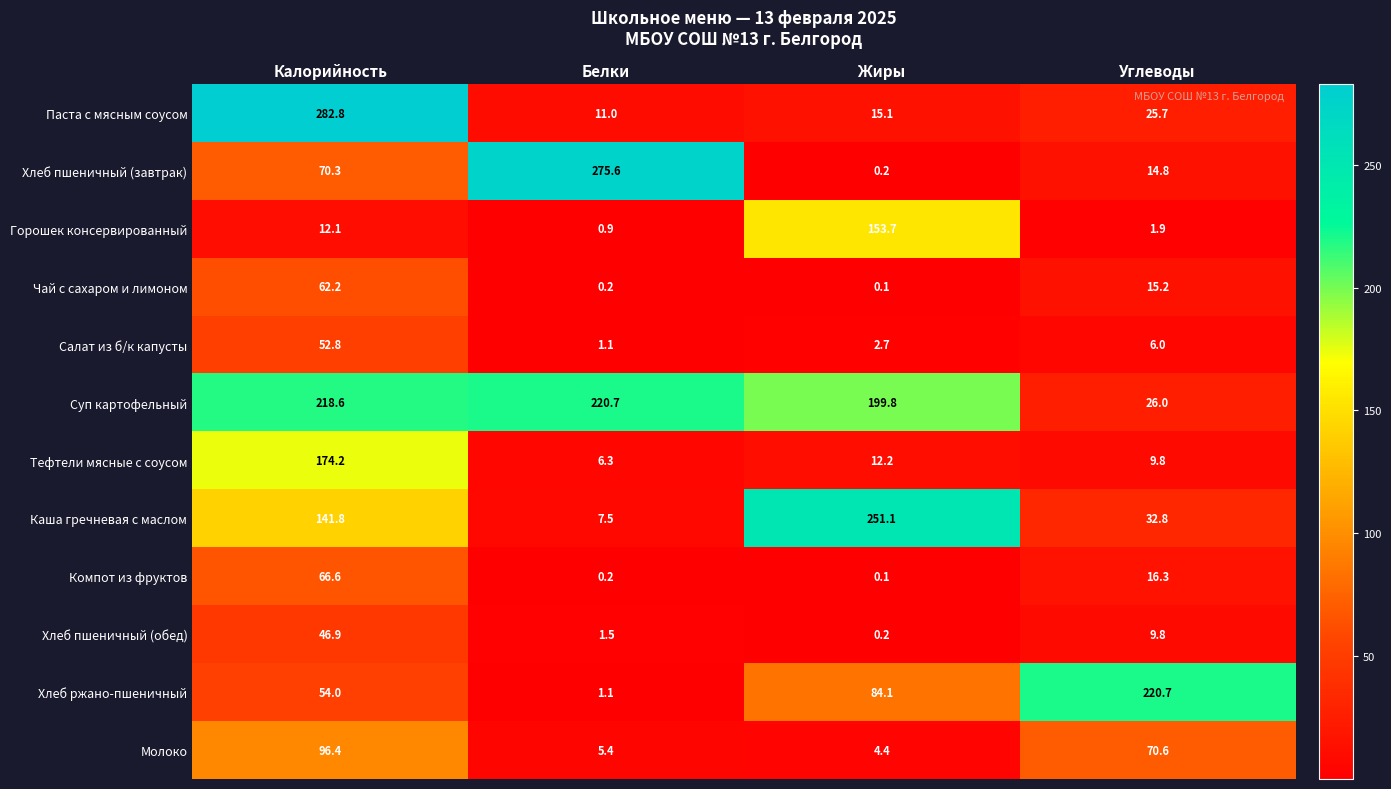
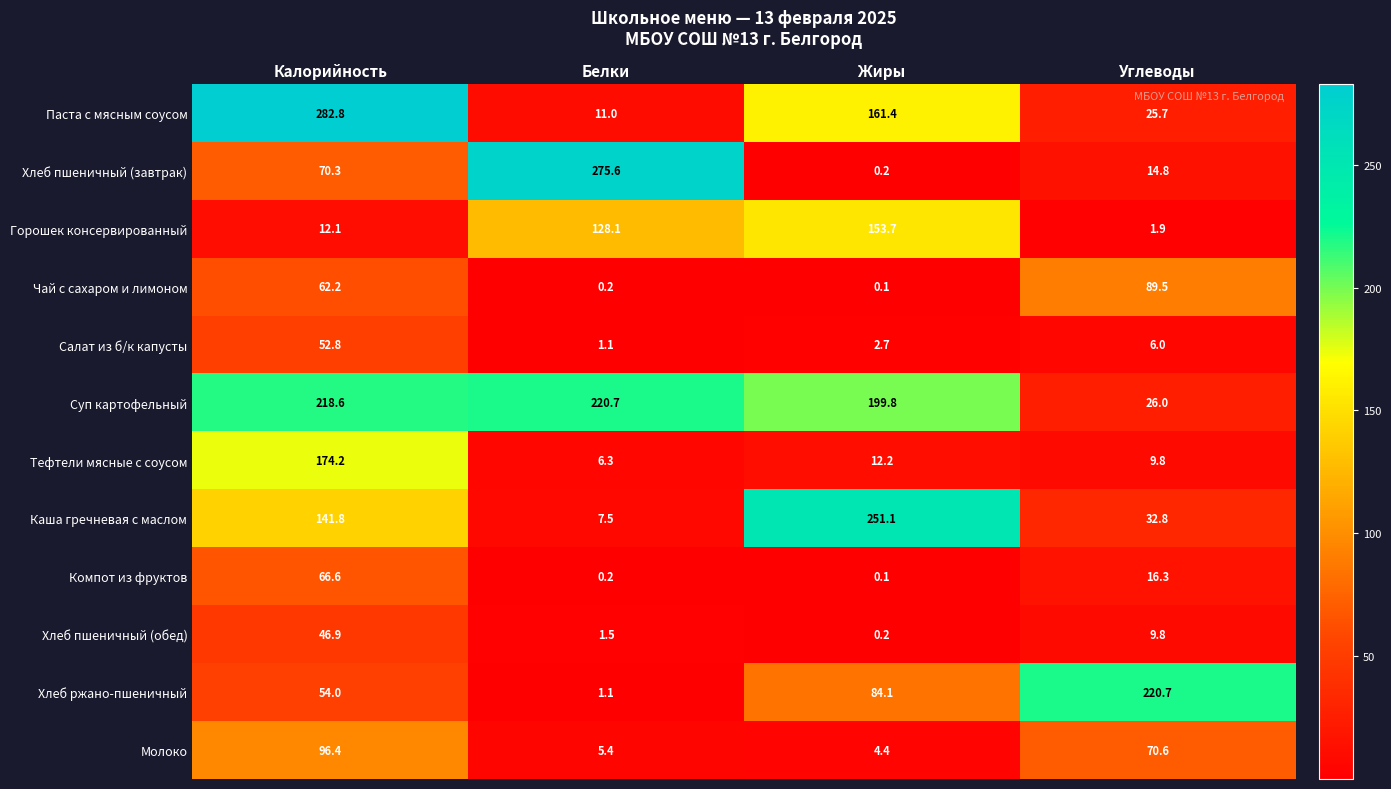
Паста с мясным соусом, Жиры: 15.1 -> 161.4
Горошек консервированный, Белки: 0.9 -> 128.1
Чай с сахаром и лимоном, Углеводы: 15.2 -> 89.5
